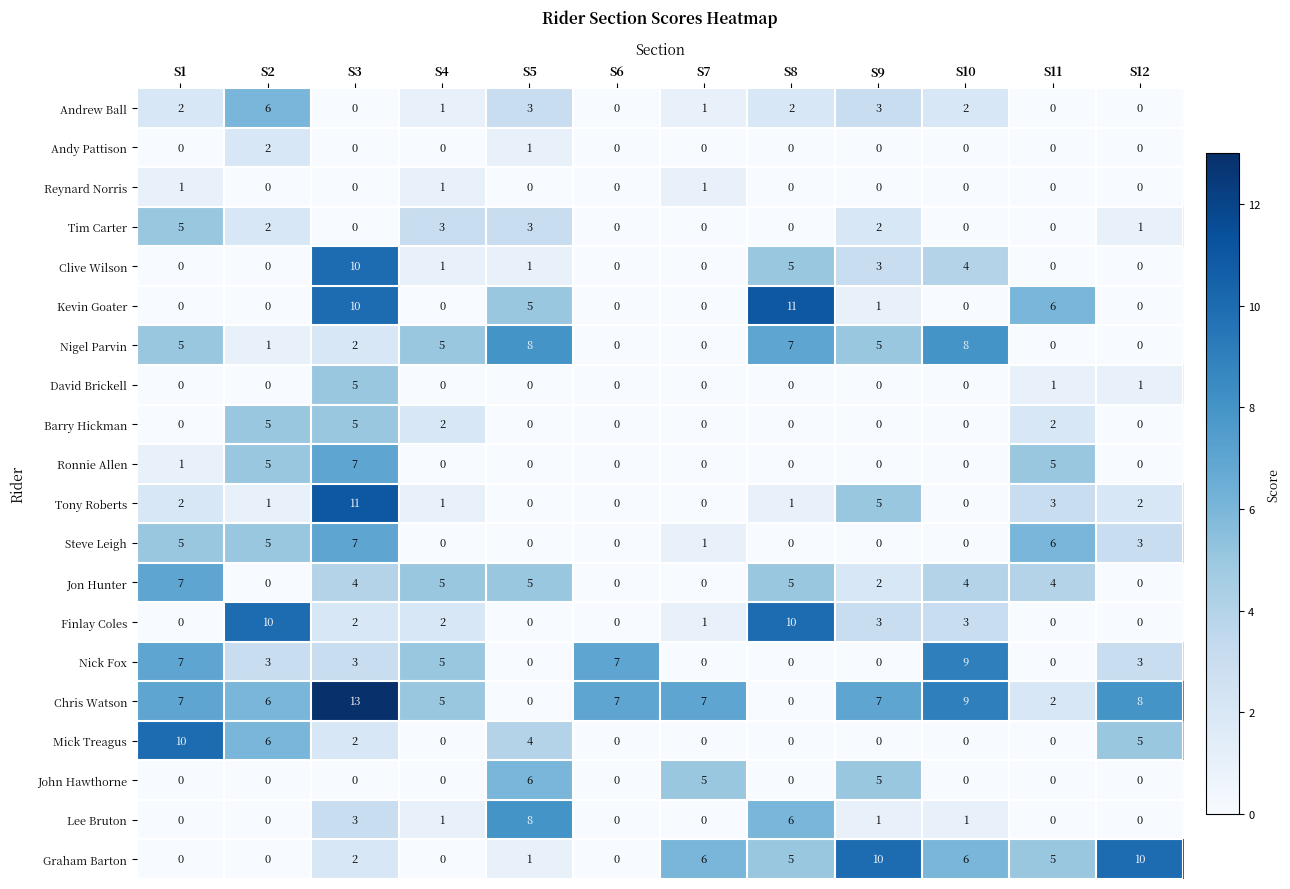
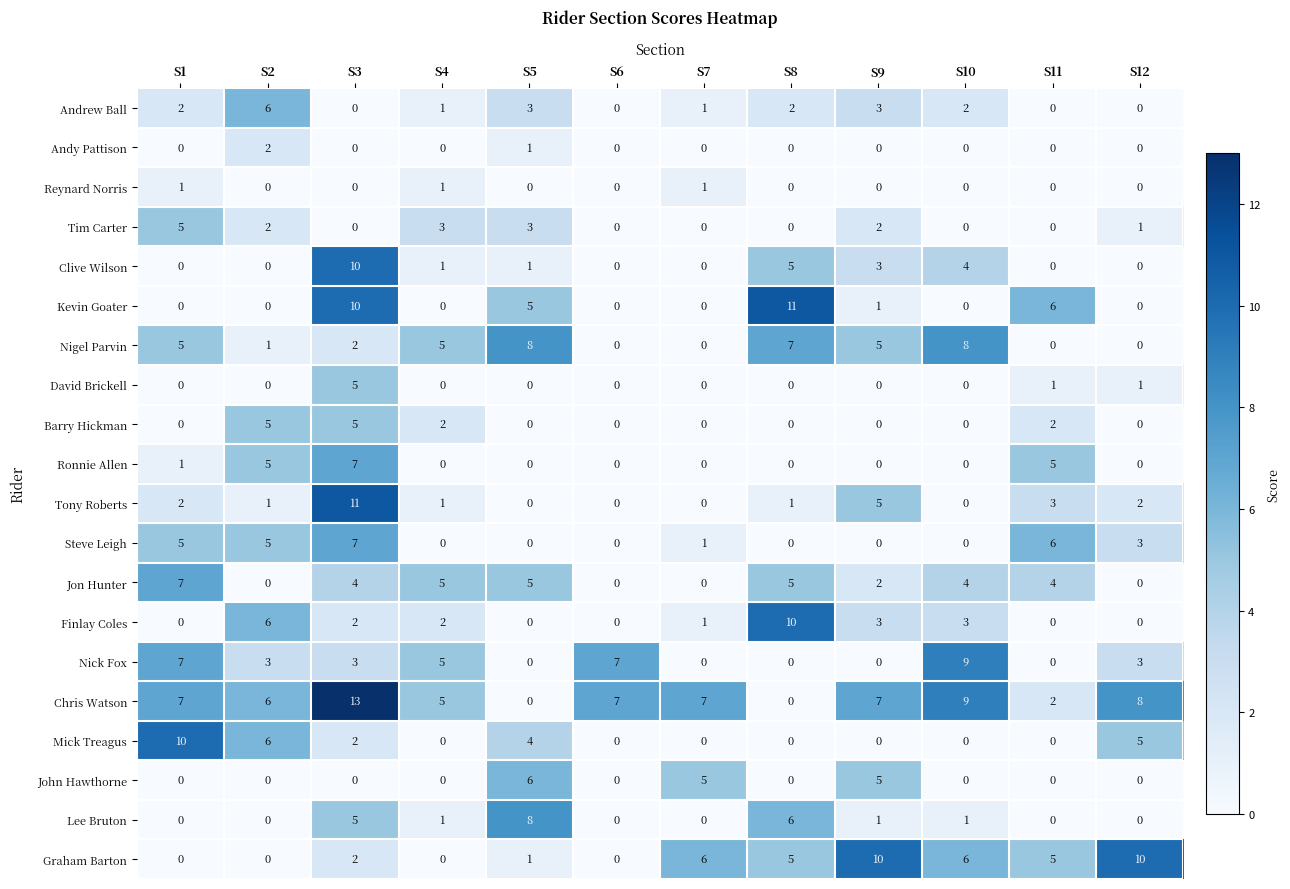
Finlay Coles, S2: 10 -> 6
Lee Bruton, S3: 3 -> 5
